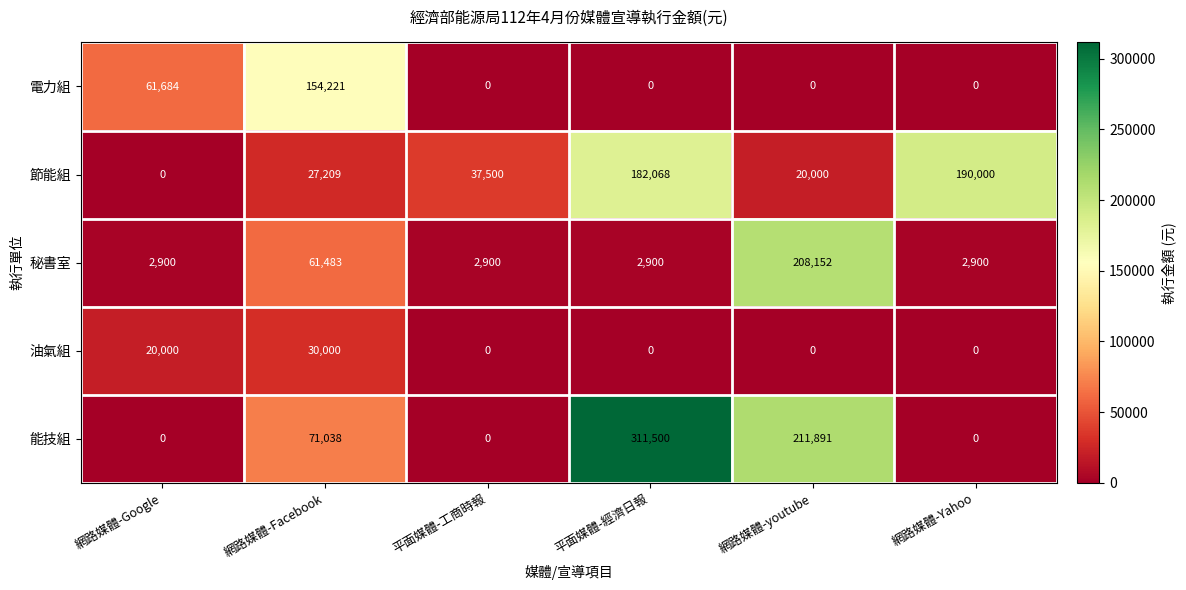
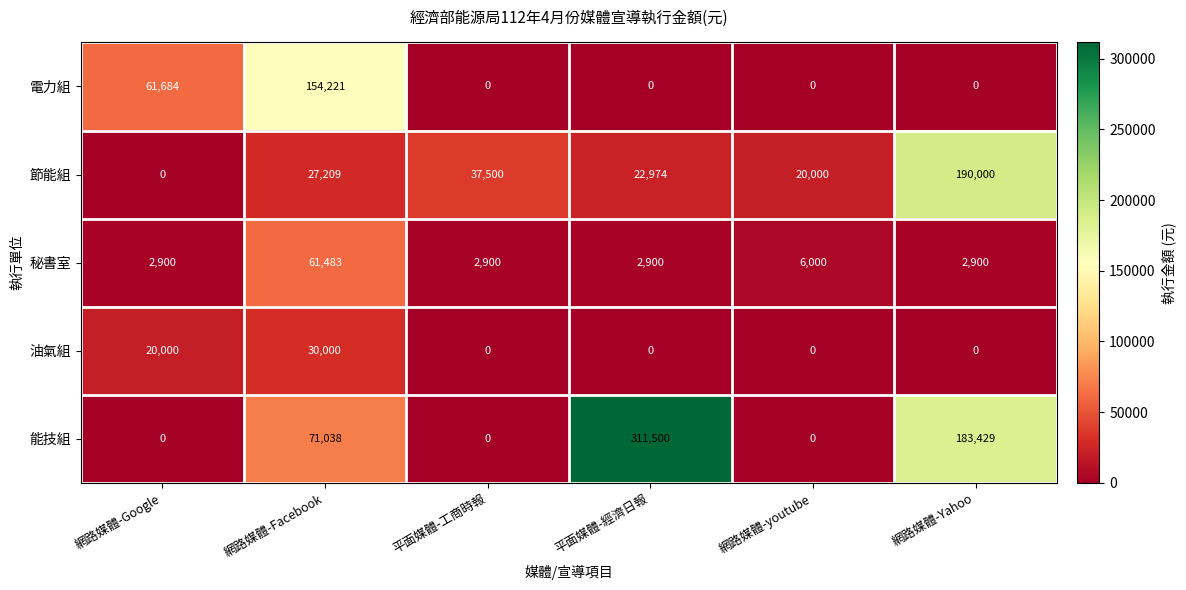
節能組, 平面媒體-經濟日報: 182,068 -> 22,974
秘書室, 網路媒體-youtube: 208,152 -> 6,000
能技組, 網路媒體-youtube: 211,891 -> 0
能技組, 網路媒體-Yahoo: 0 -> 183,429
